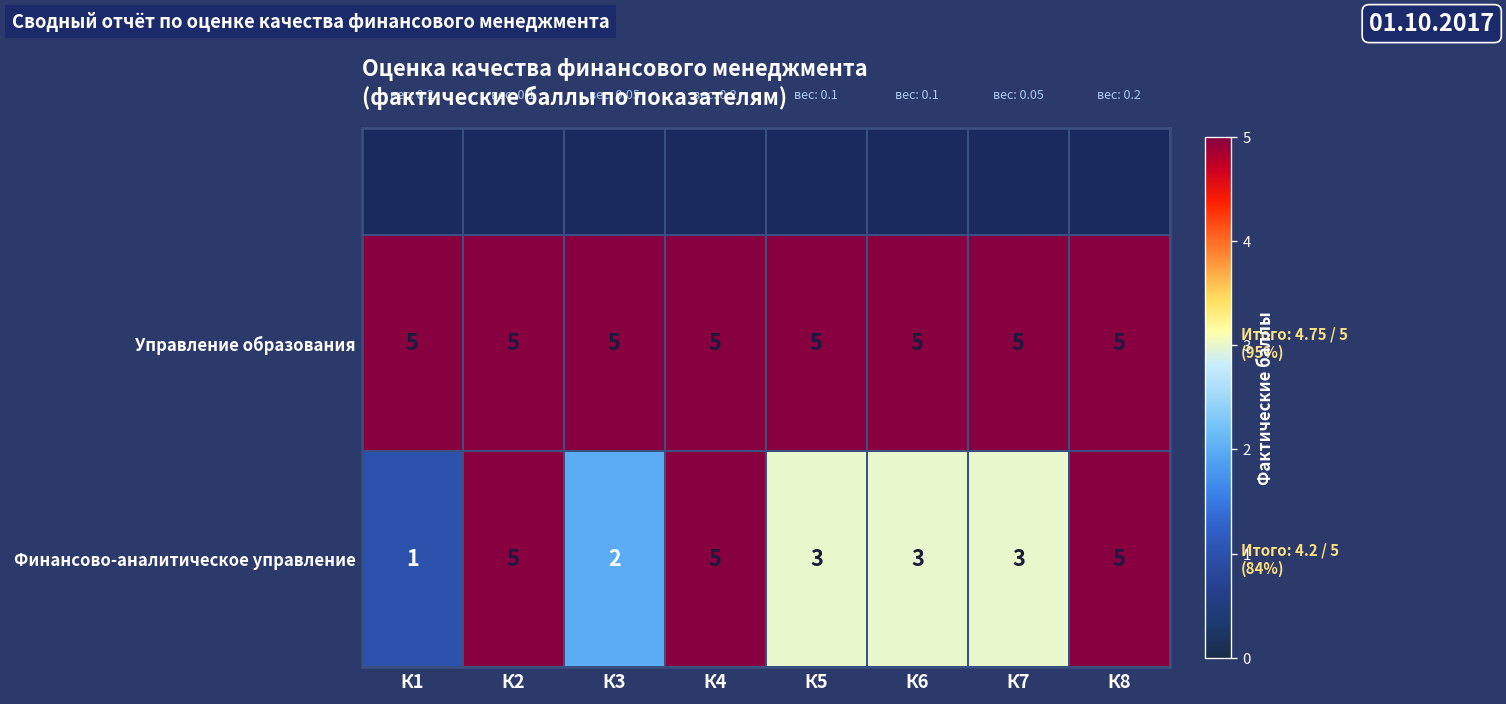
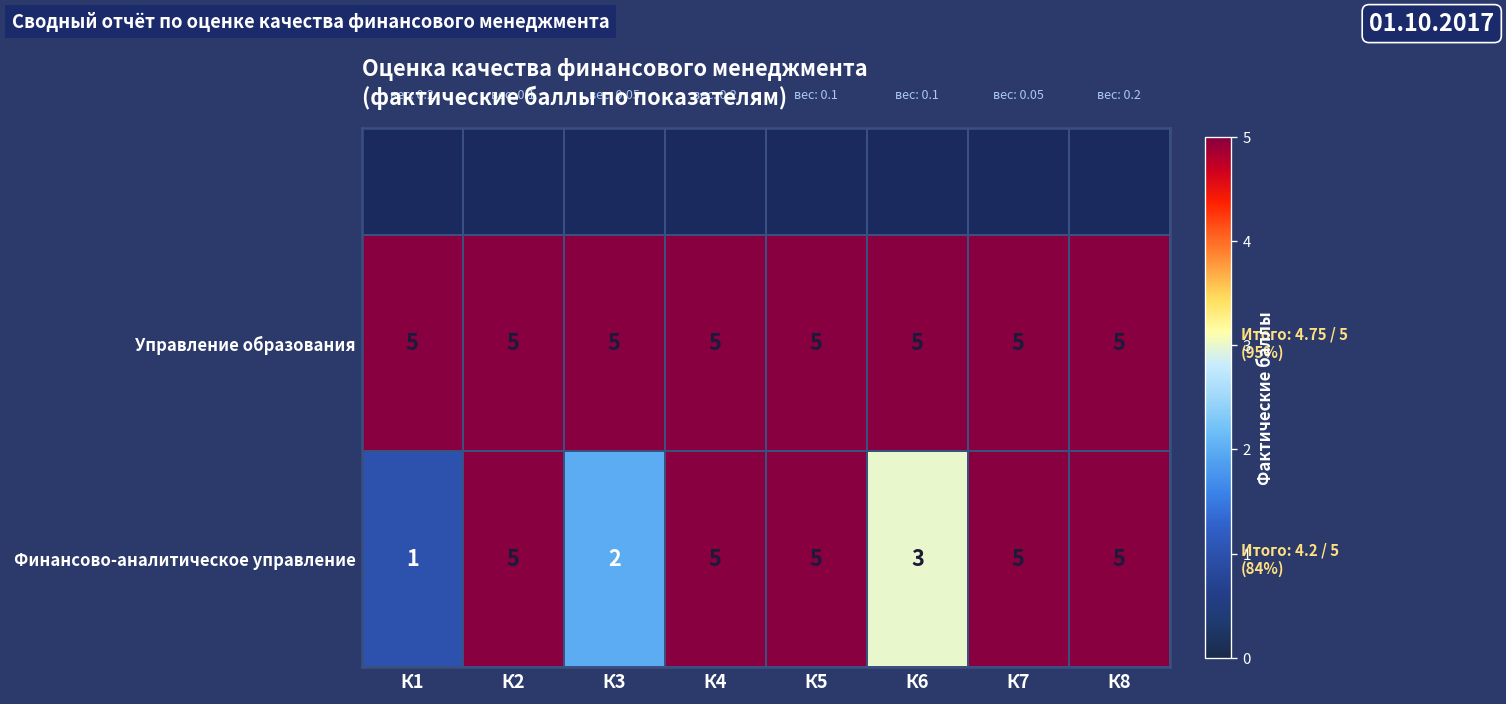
Финансово-аналитическое управление, К5: 3 -> 5
Финансово-аналитическое управление, К7: 3 -> 5
